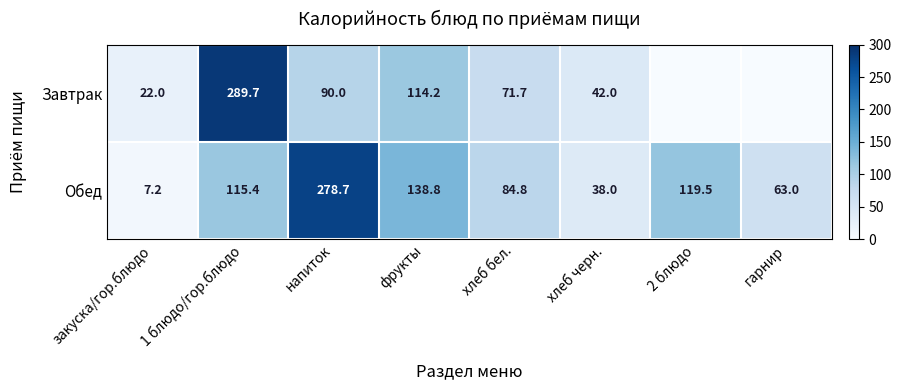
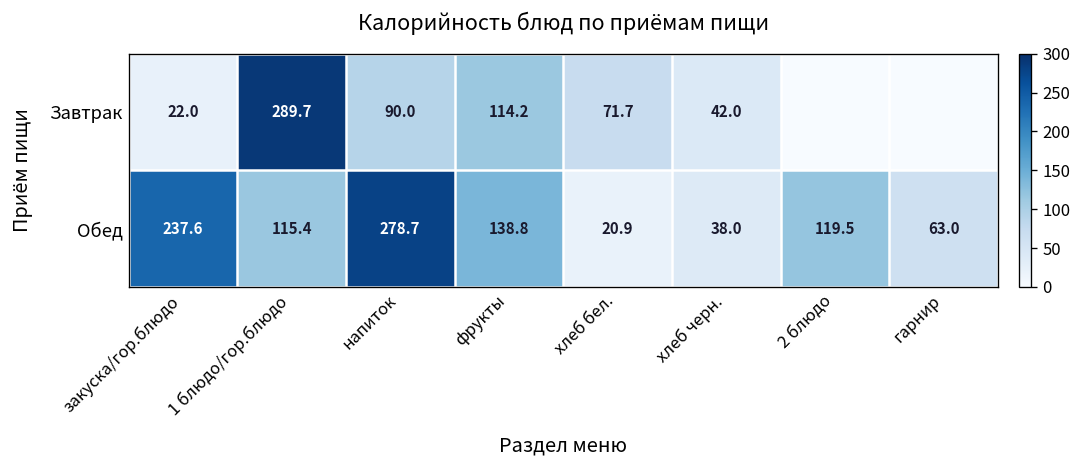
Обед, закуска/гор.блюдо: 7.2 -> 237.6
Обед, хлеб бел.: 84.8 -> 20.9
